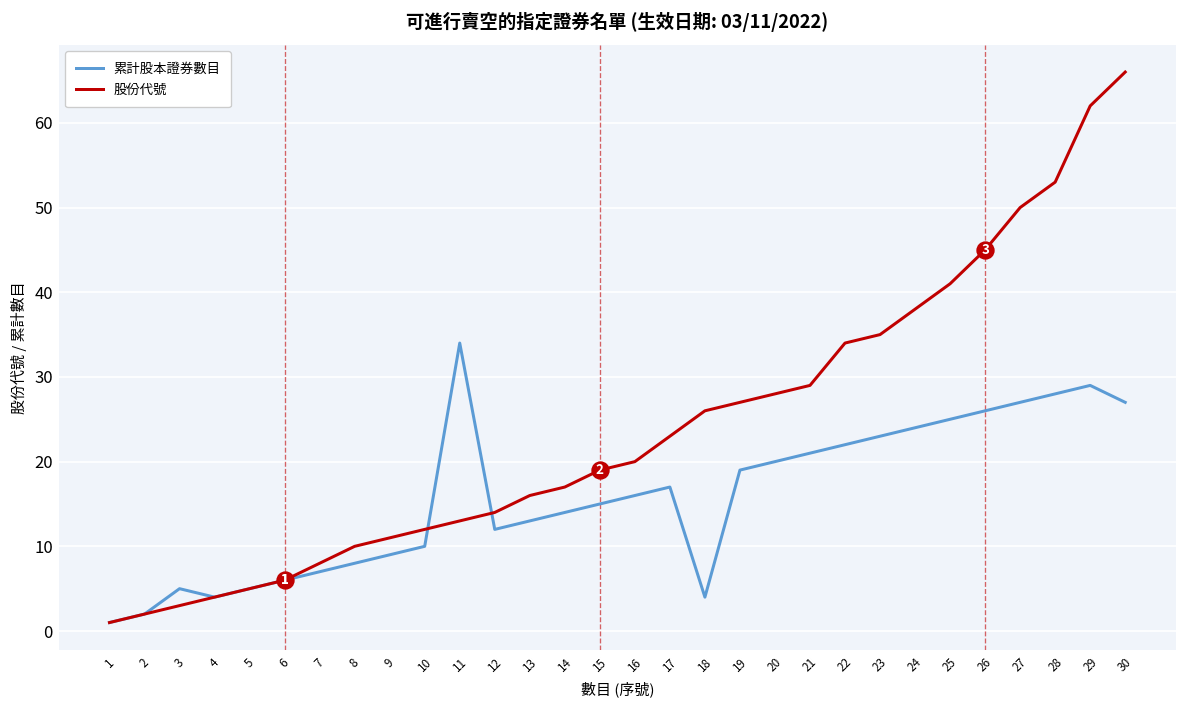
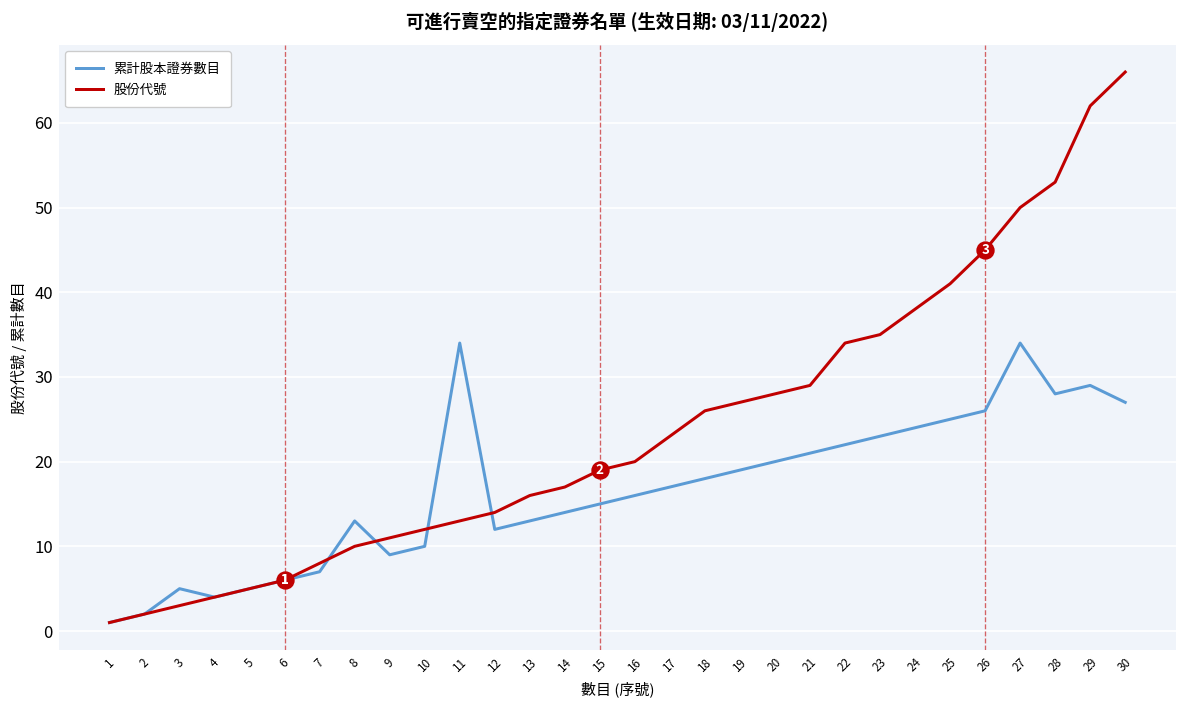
累計股本證券數目, 8: 8 -> 13
累計股本證券數目, 18: 4 -> 18
累計股本證券數目, 27: 27 -> 34
